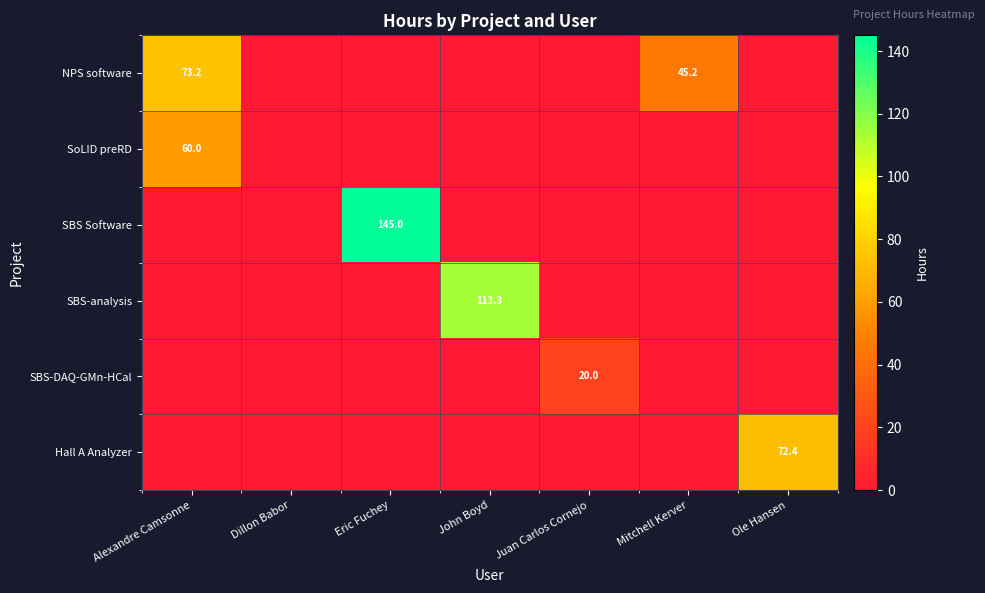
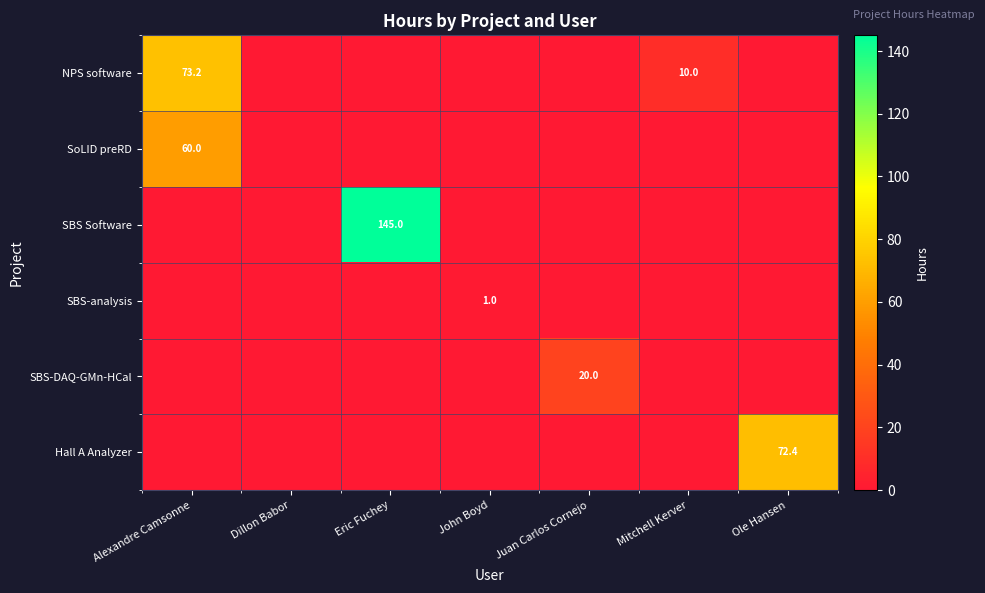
NPS software, Mitchell Kerver: 45.2 -> 10.0
SBS-analysis, John Boyd: 113.3 -> 1.0
